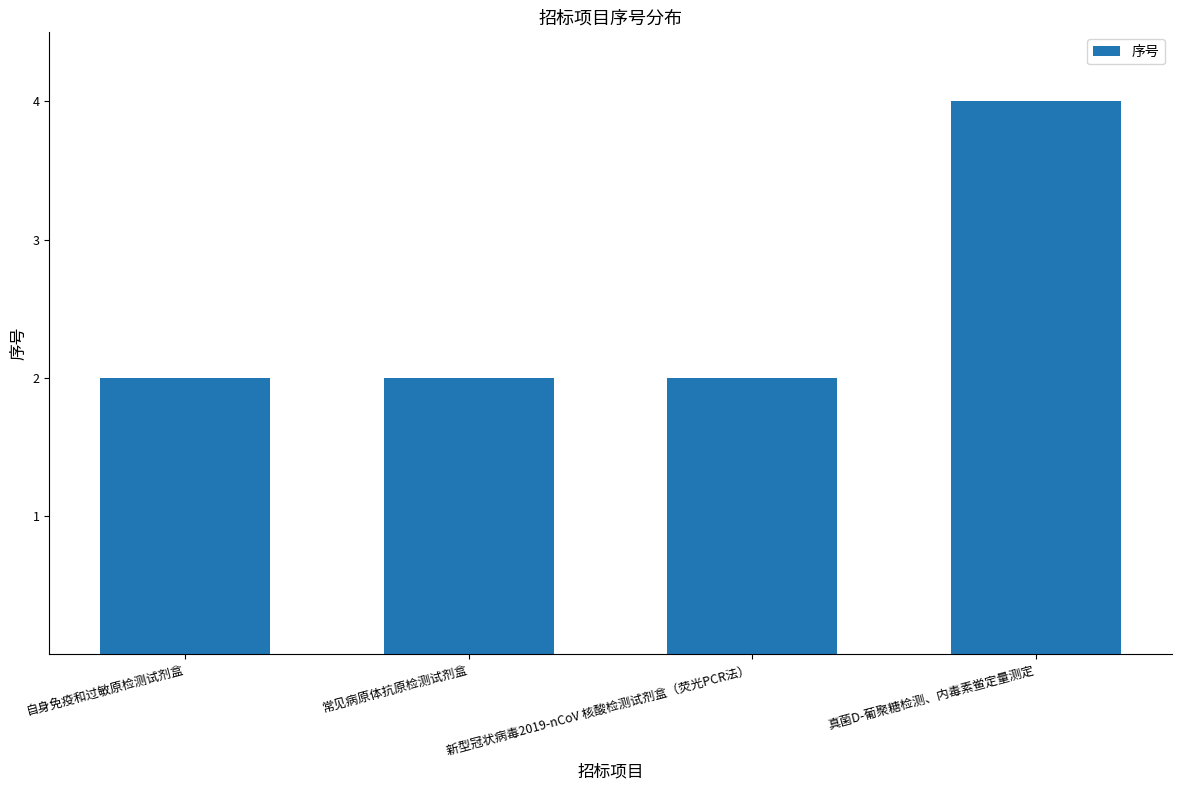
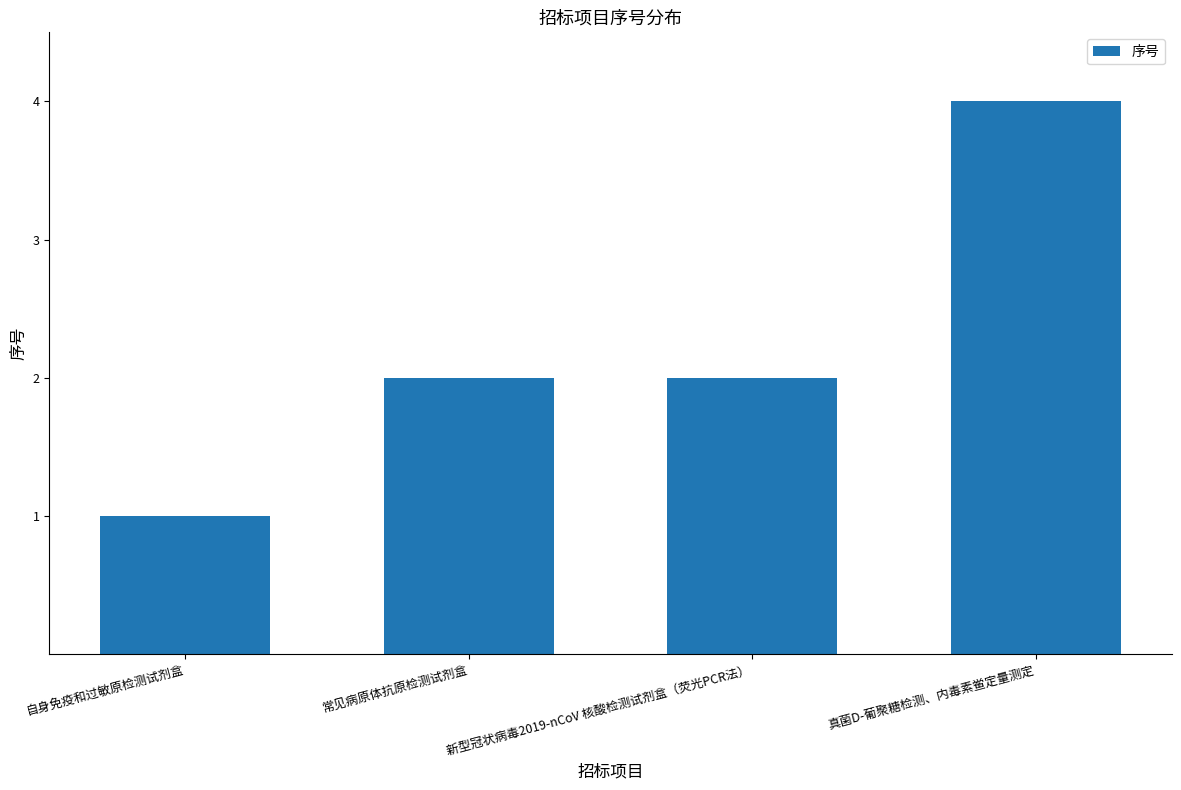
自身免疫和过敏原检测试剂盒: 2 -> 1
